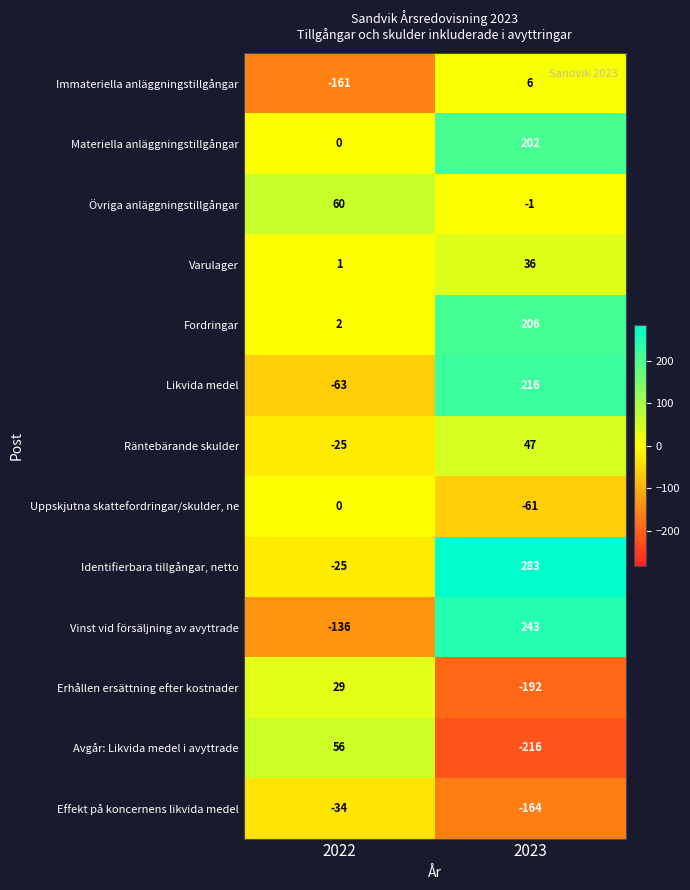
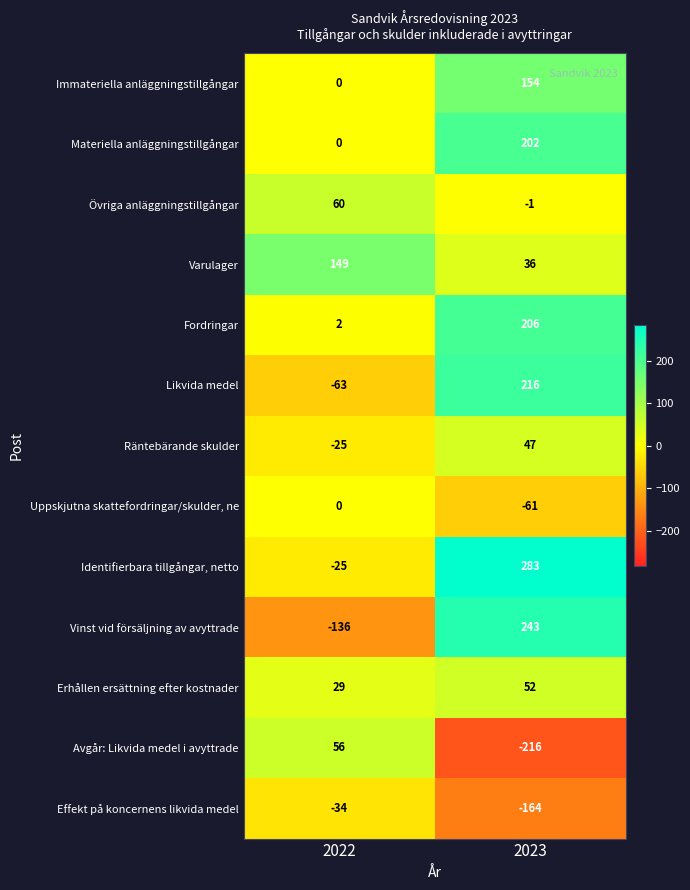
Immateriella anläggningstillgångar, 2022: -161 -> 0
Immateriella anläggningstillgångar, 2023: 6 -> 154
Varulager, 2022: 1 -> 149
Erhållen ersättning efter kostnader, 2023: -192 -> 52
